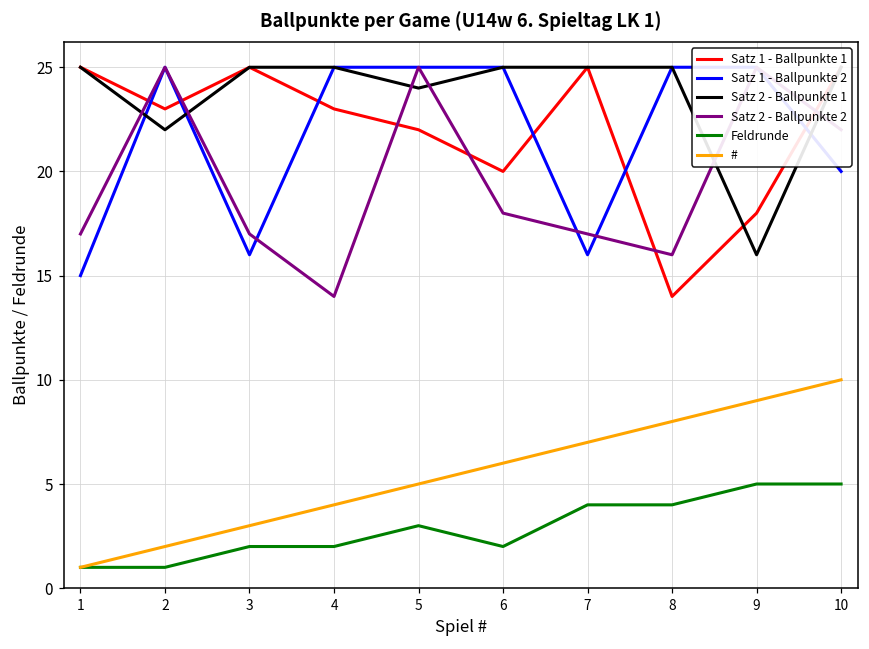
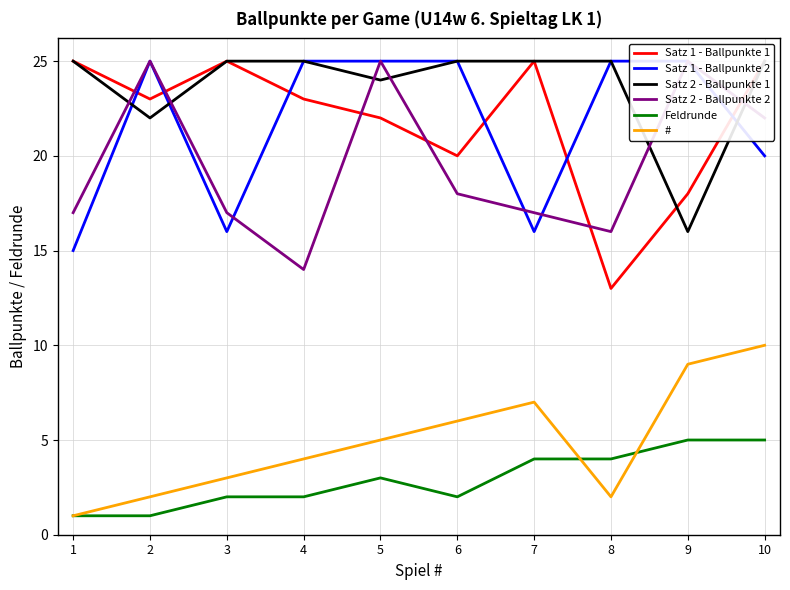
Satz 1 - Ballpunkte 1, 8: 14 -> 13
#, 8: 8 -> 2
